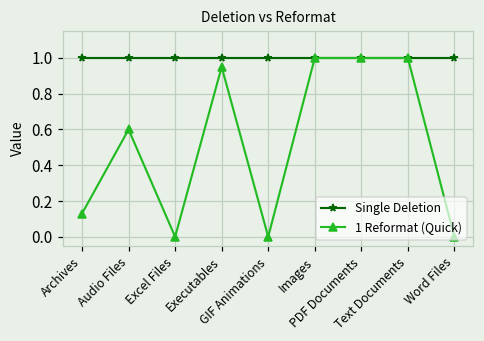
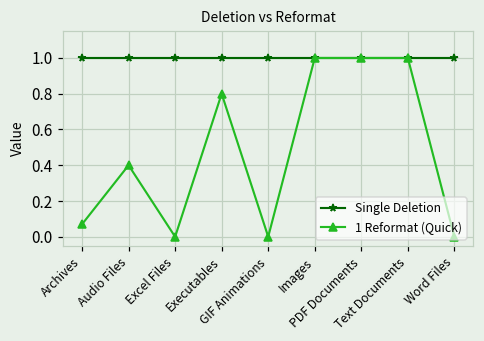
1 Reformat (Quick), Archives: 0.13 -> 0.07
1 Reformat (Quick), Audio Files: 0.6 -> 0.4
1 Reformat (Quick), Executables: 0.95 -> 0.80
